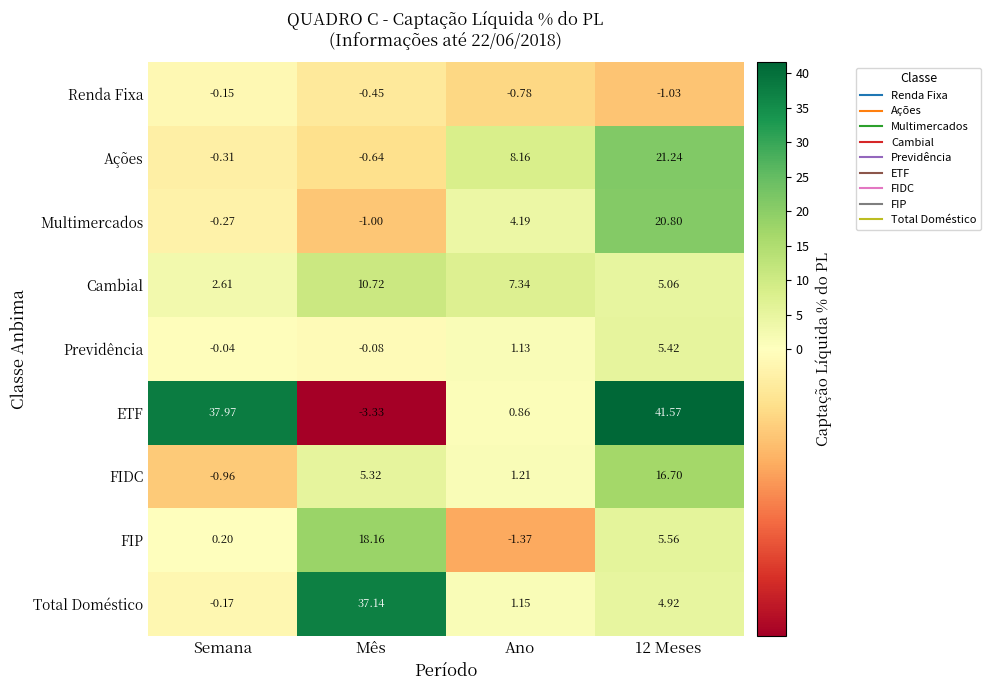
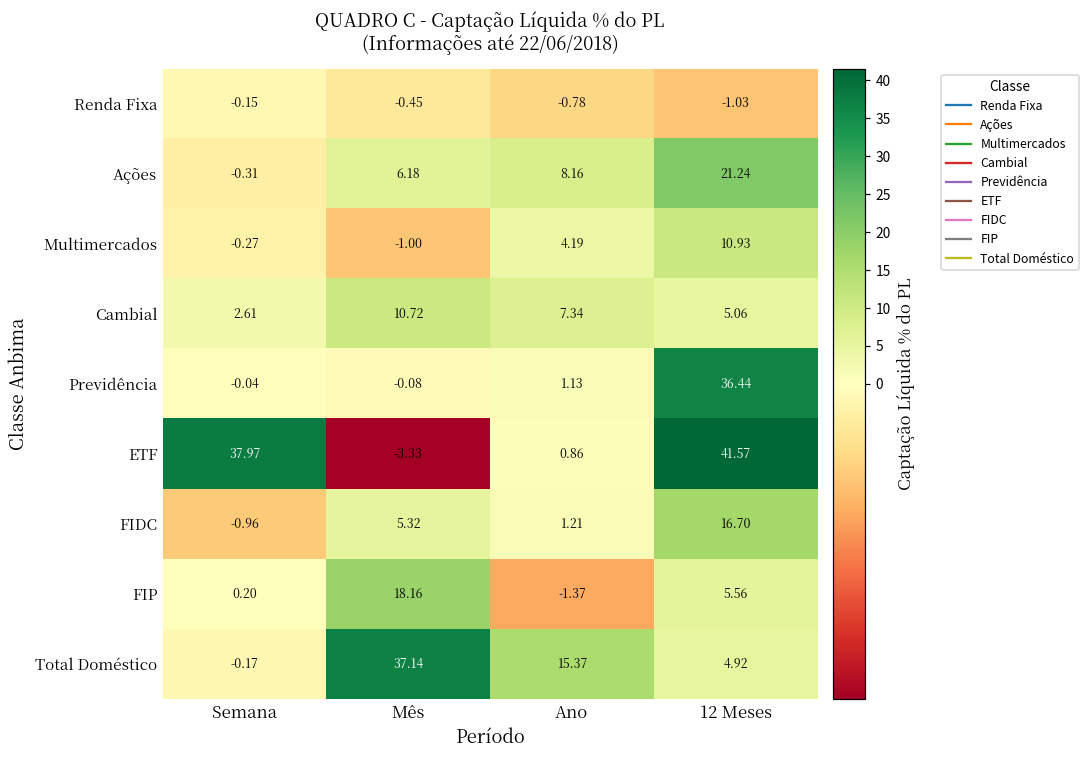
Ações, Mês: -0.64 -> 6.18
Multimercados, 12 Meses: 20.80 -> 10.93
Previdência, 12 Meses: 5.42 -> 36.44
Total Doméstico, Ano: 1.15 -> 15.37
